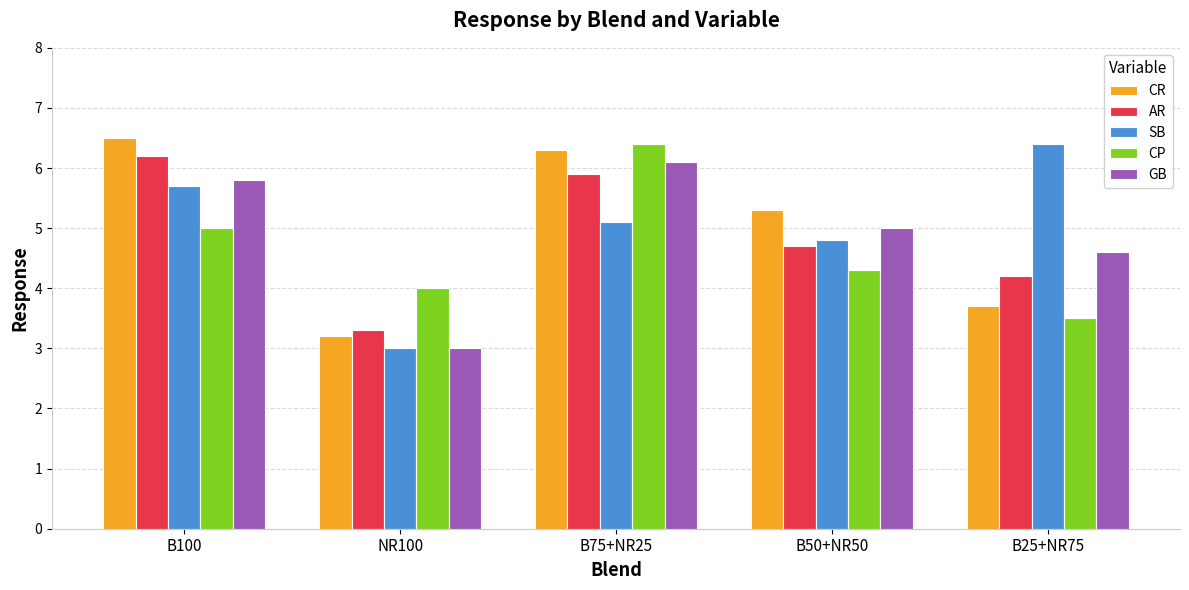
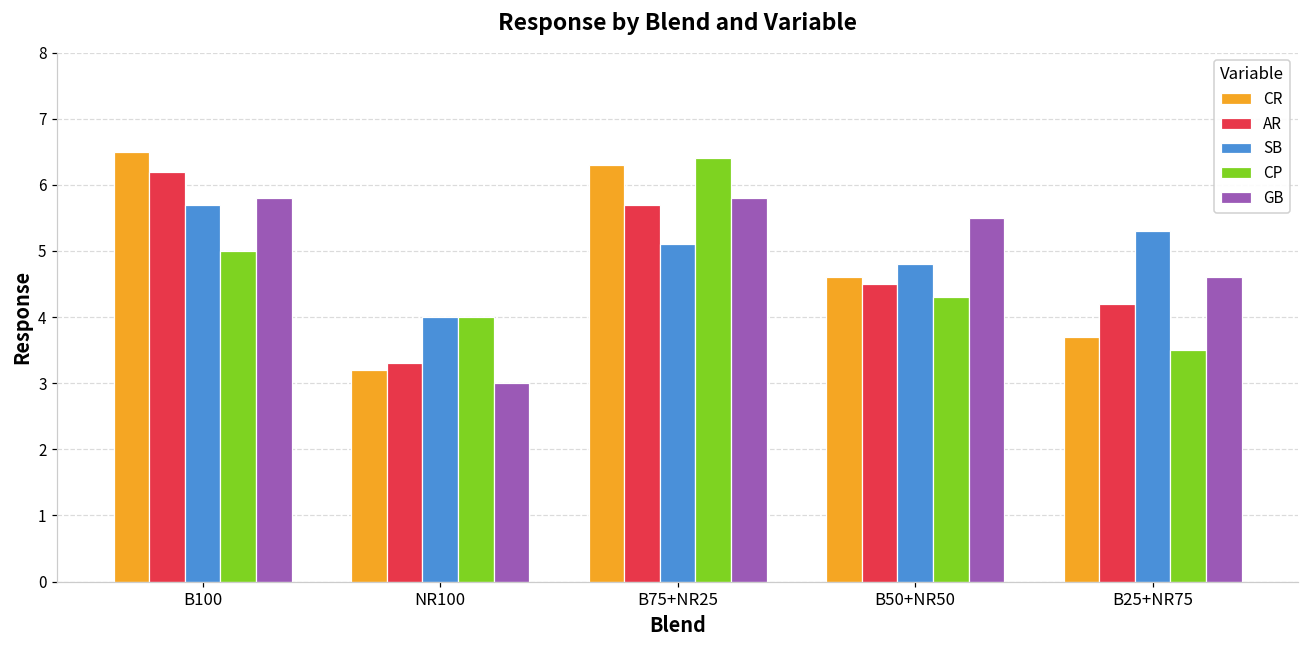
SB, NR100: 3 -> 4
AR, B75+NR25: 5.9 -> 5.7
GB, B75+NR25: 6.1 -> 5.8
CR, B50+NR50: 5.3 -> 4.6
AR, B50+NR50: 4.7 -> 4.5
GB, B50+NR50: 5.0 -> 5.5
SB, B25+NR75: 6.4 -> 5.3
